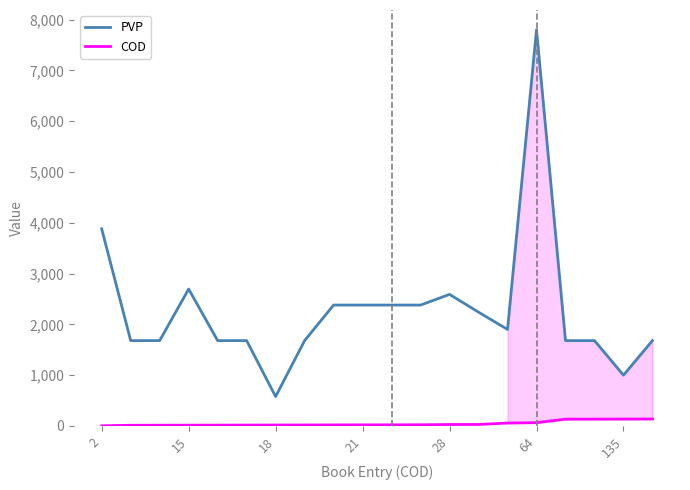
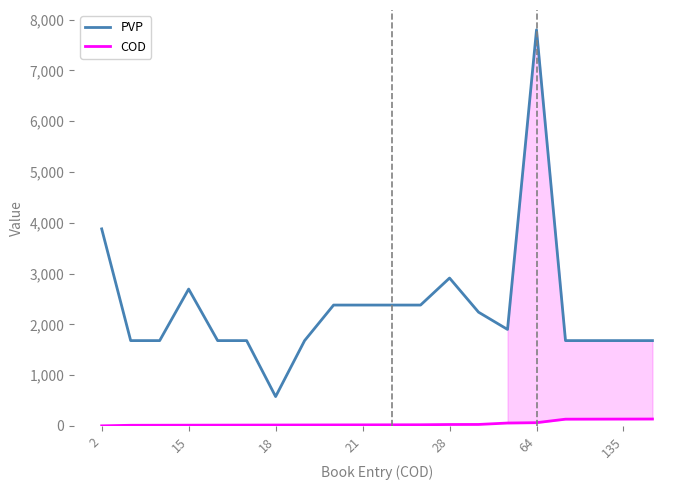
PVP, 28: 2,600 -> 2,900
PVP, 135: 1,000 -> 1,700
